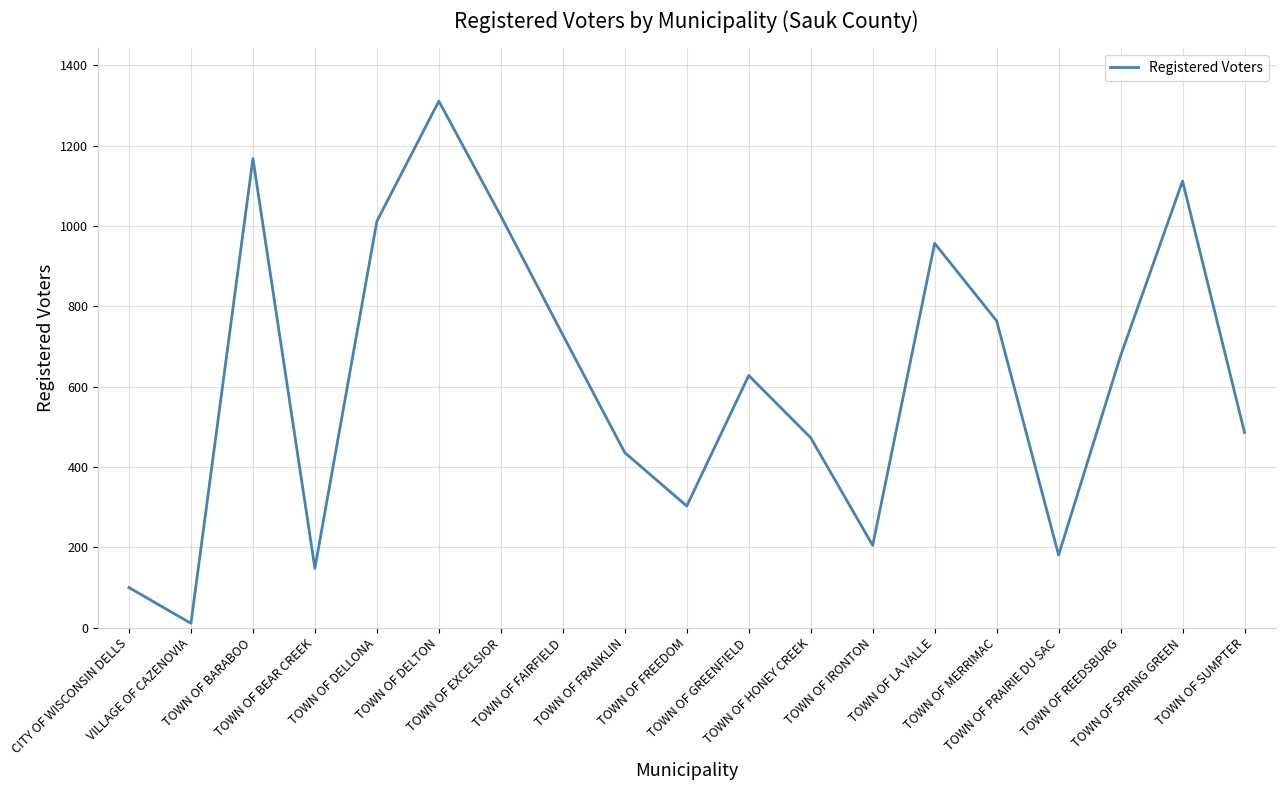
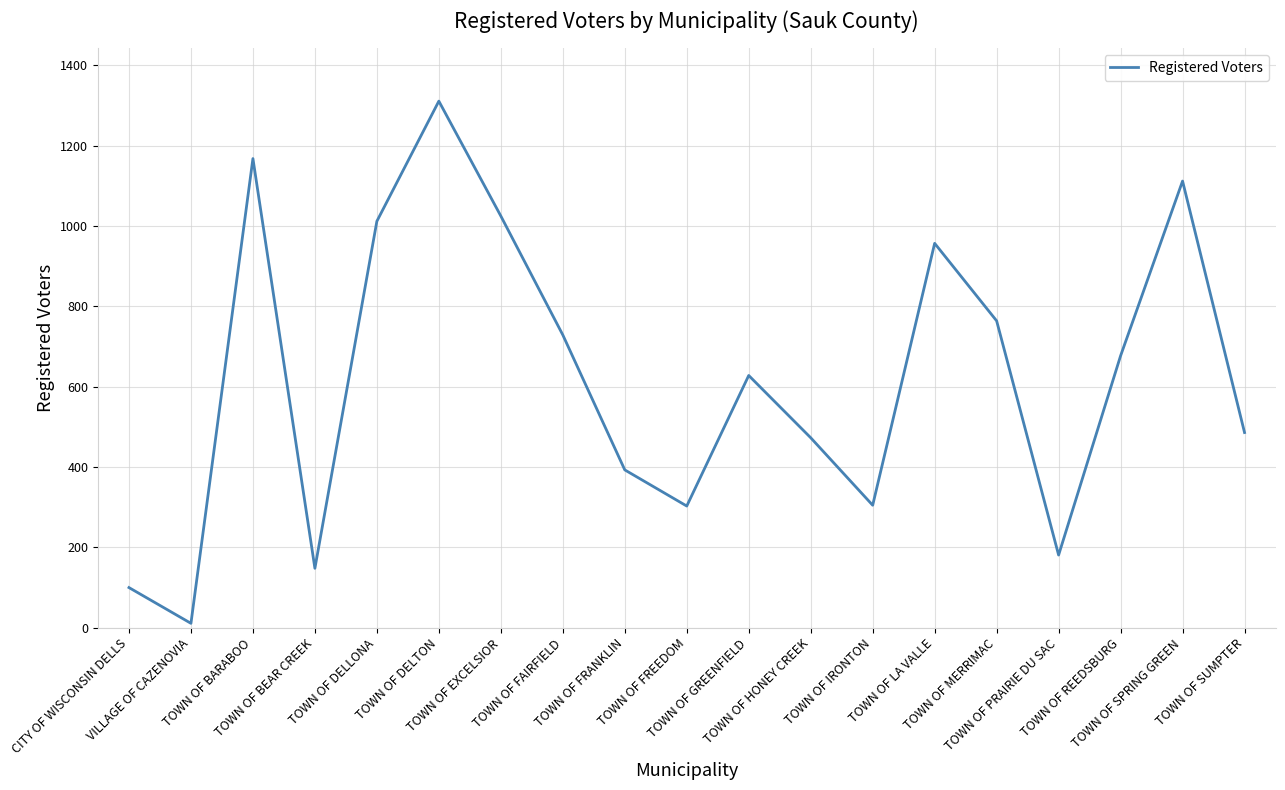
TOWN OF FRANKLIN: 440 -> 390
TOWN OF IRONTON: 210 -> 310
